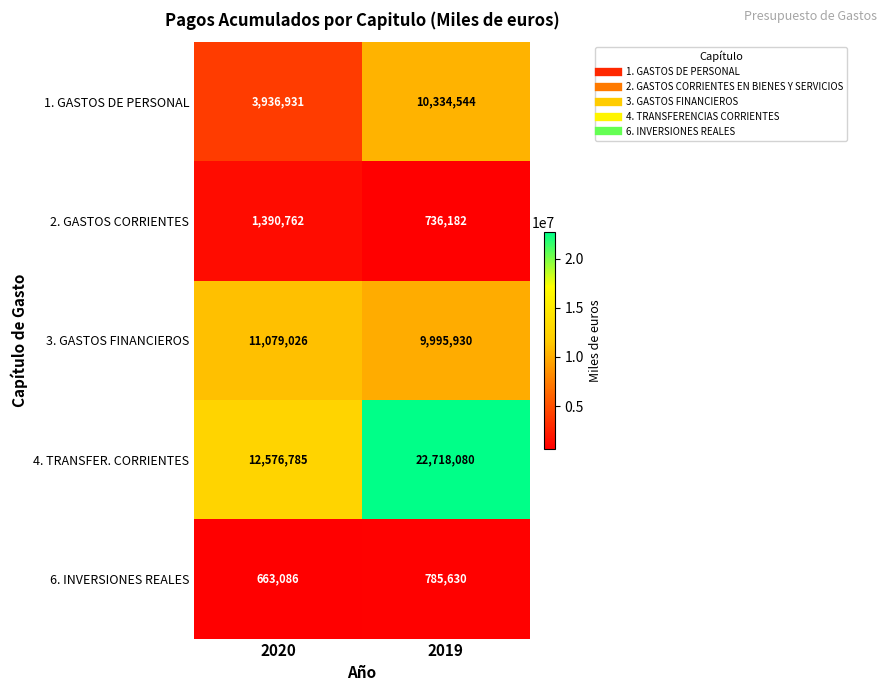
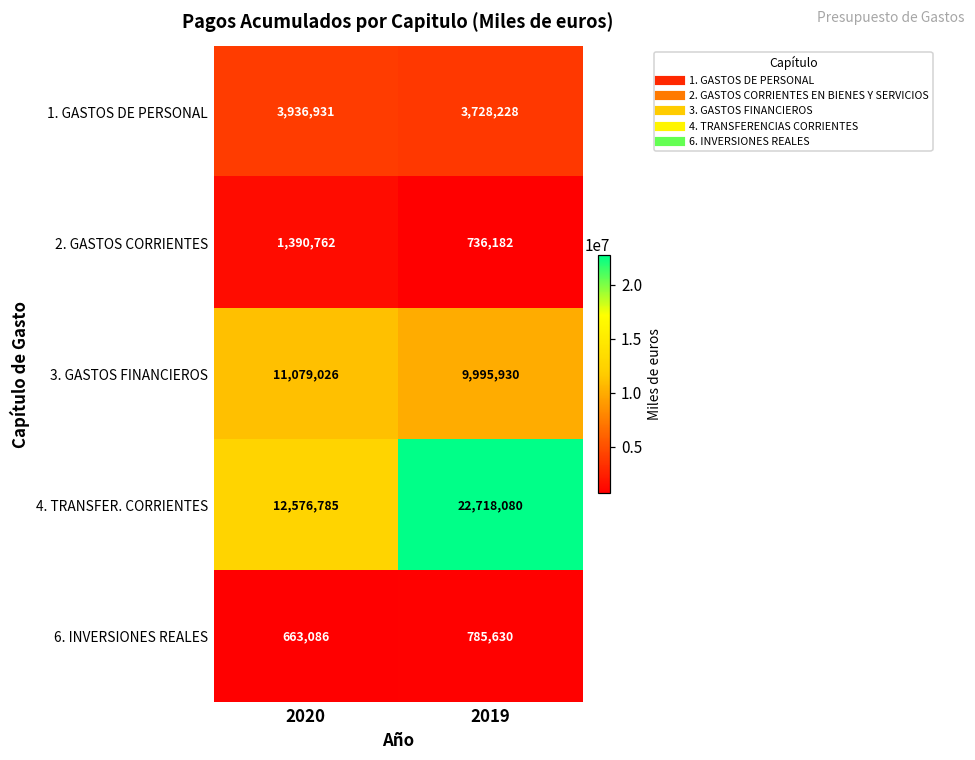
1. GASTOS DE PERSONAL, 2019: 10,334,544 -> 3,728,228
